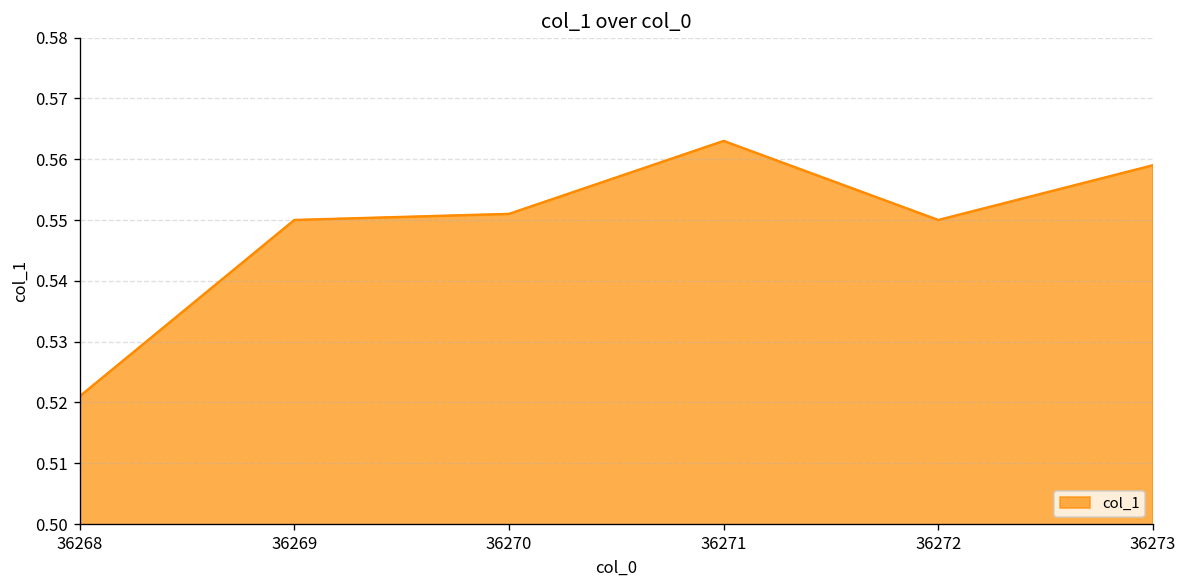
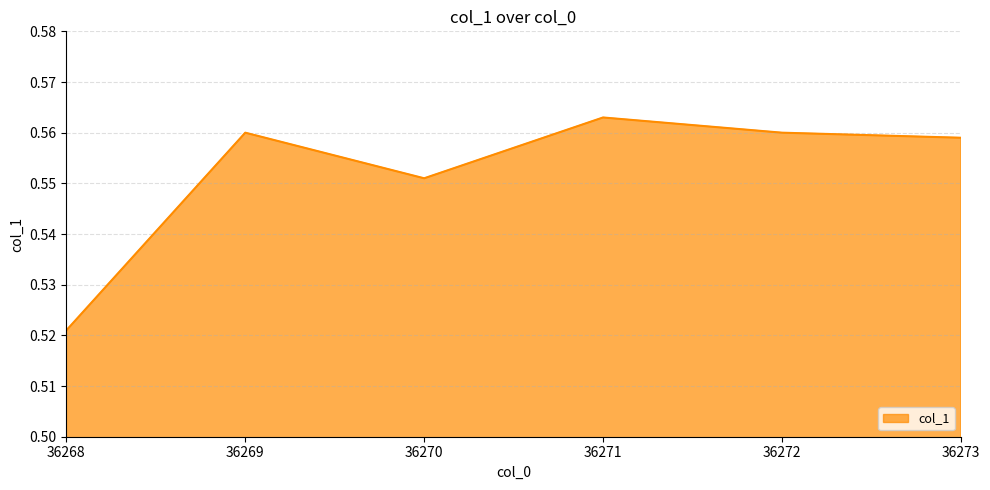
36269: 0.55 -> 0.56
36272: 0.55 -> 0.56
